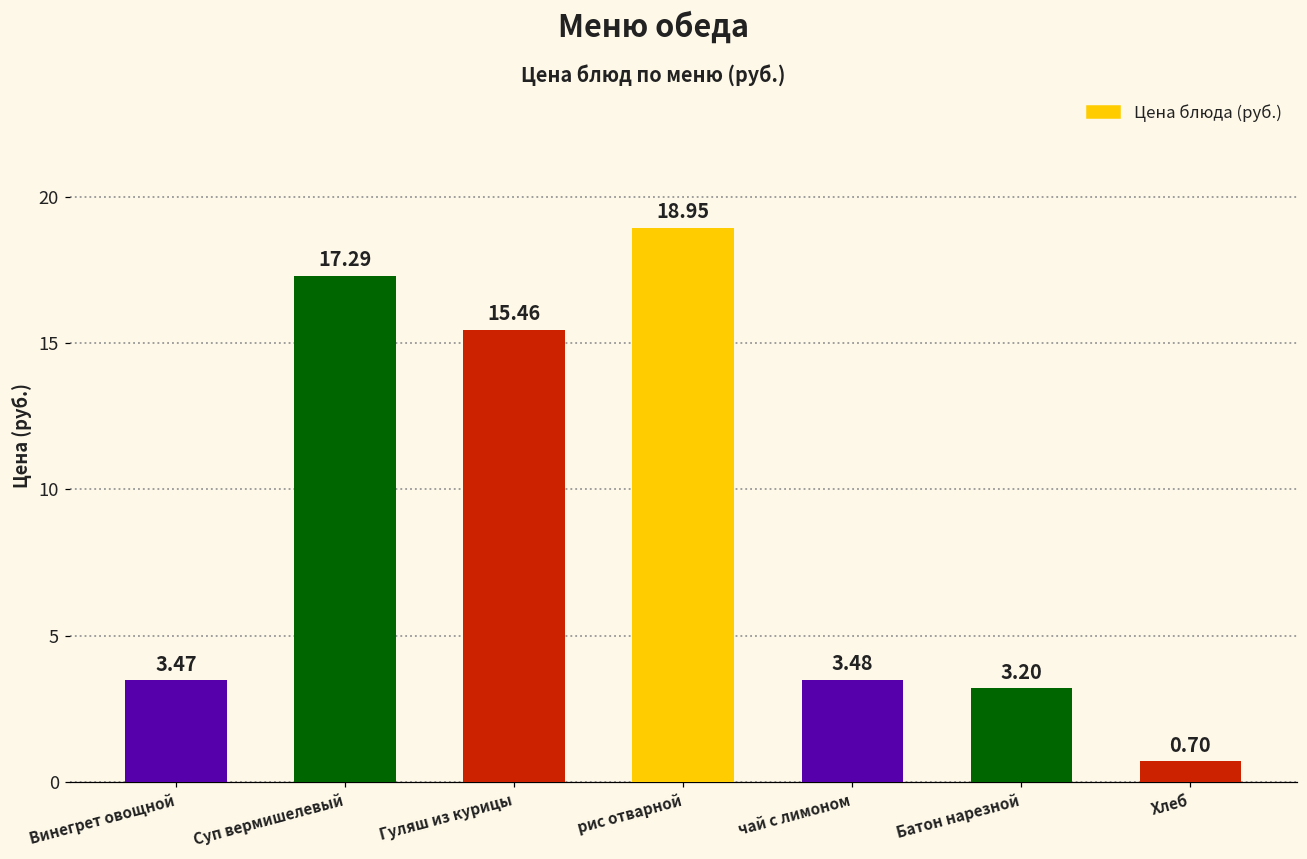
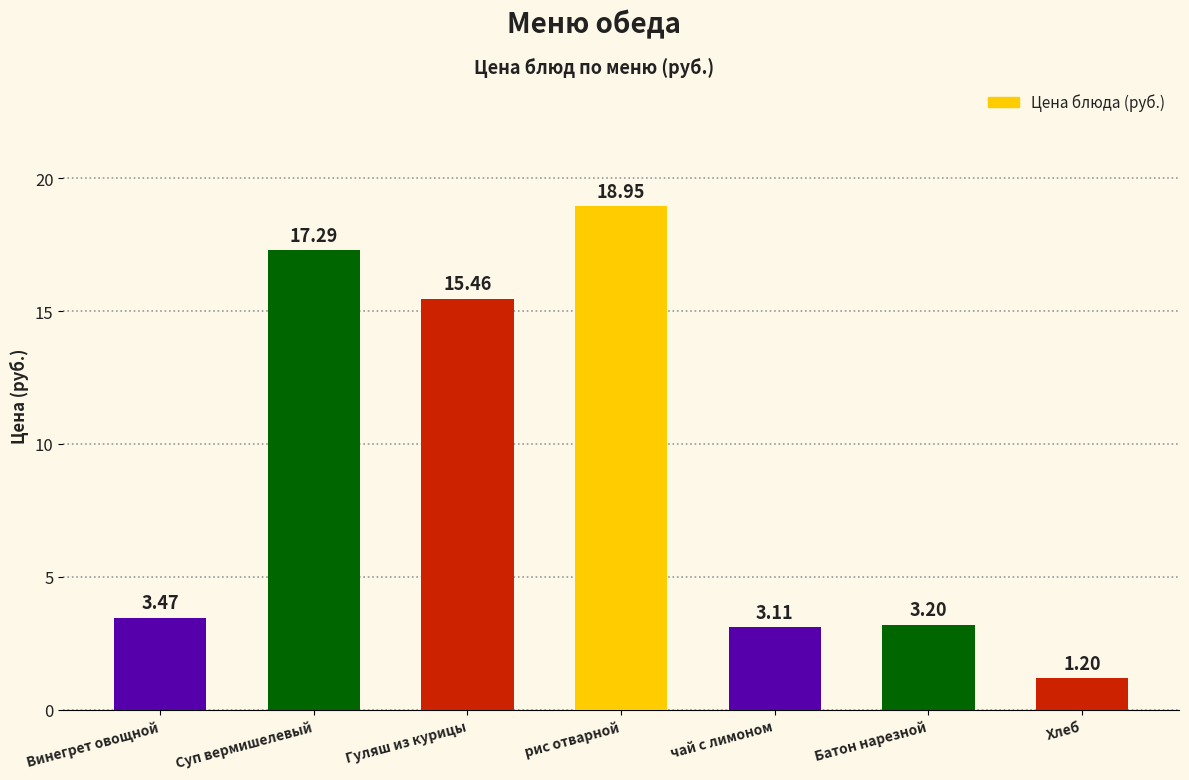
чай с лимоном: 3.48 -> 3.11
Хлеб: 0.70 -> 1.20
